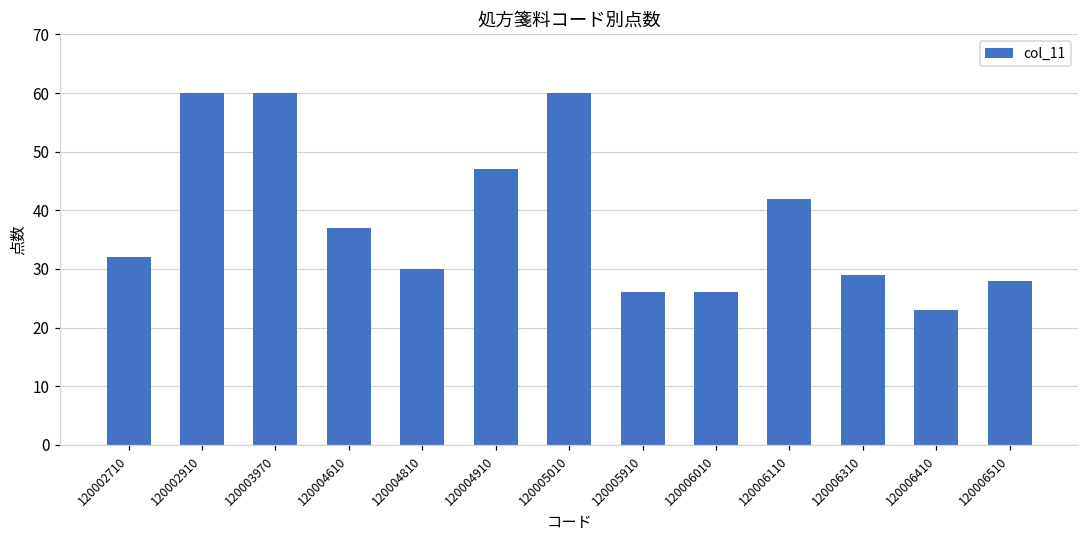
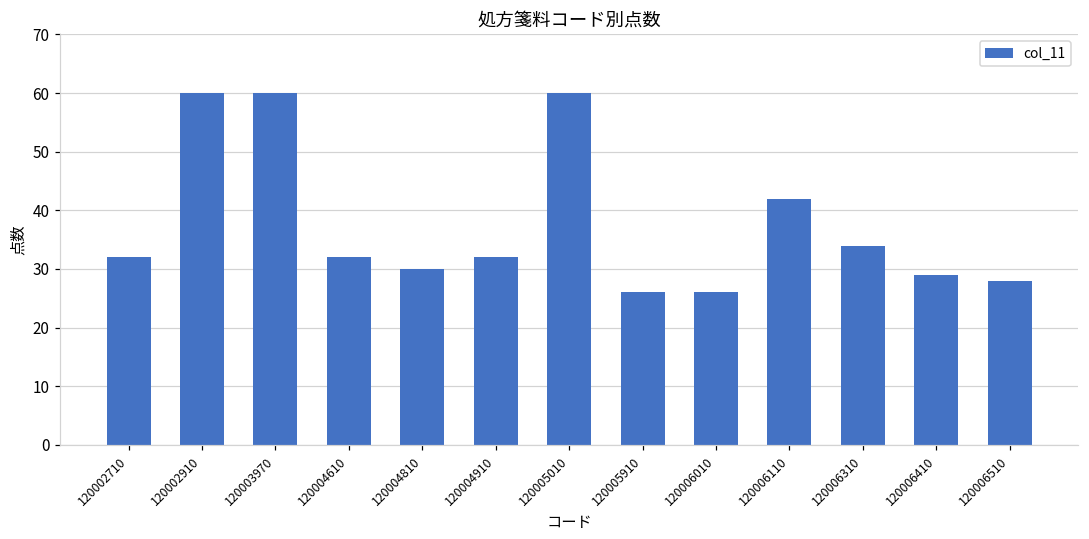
120004610: 37 -> 32
120004910: 47 -> 32
120006310: 29 -> 34
120006410: 23 -> 29
